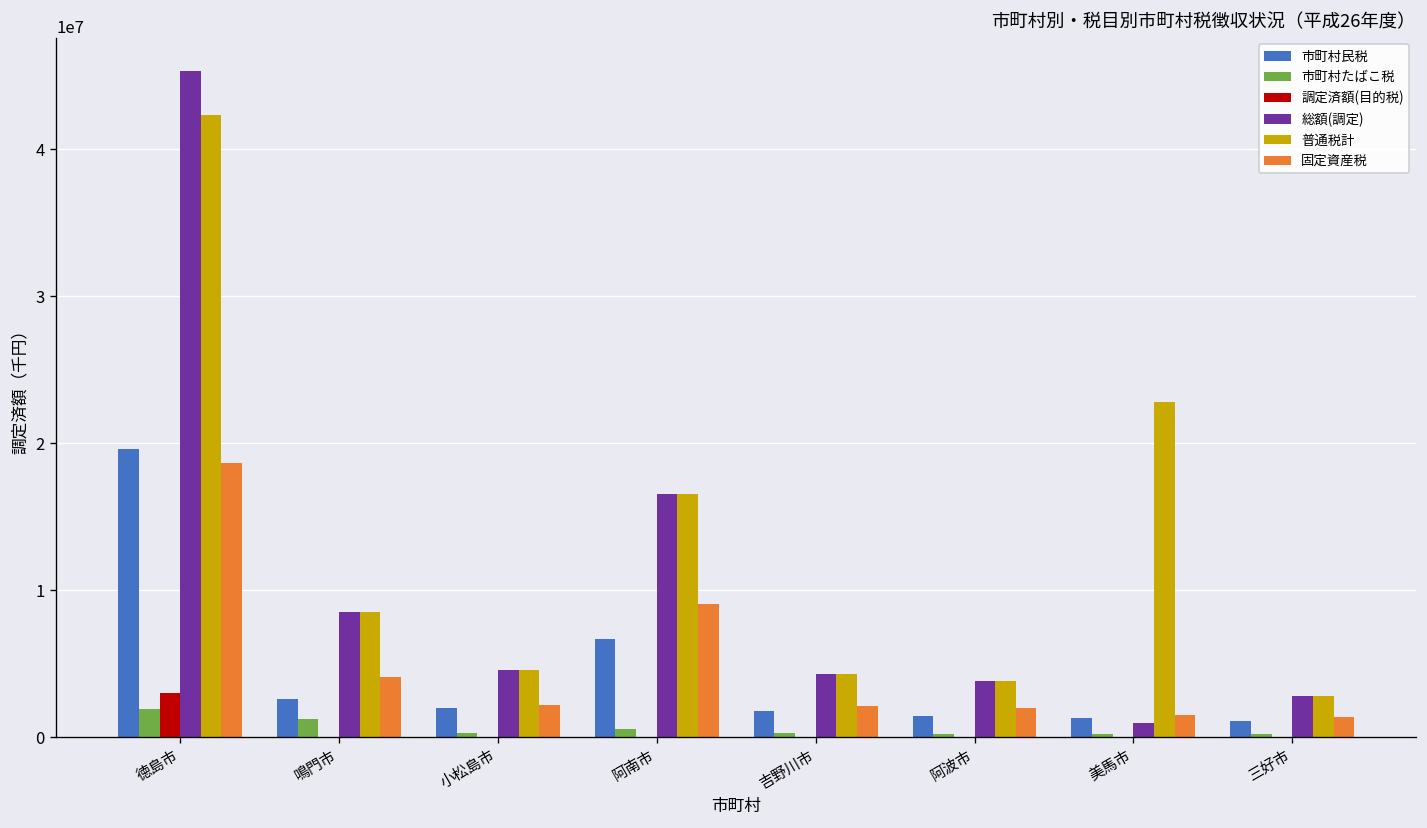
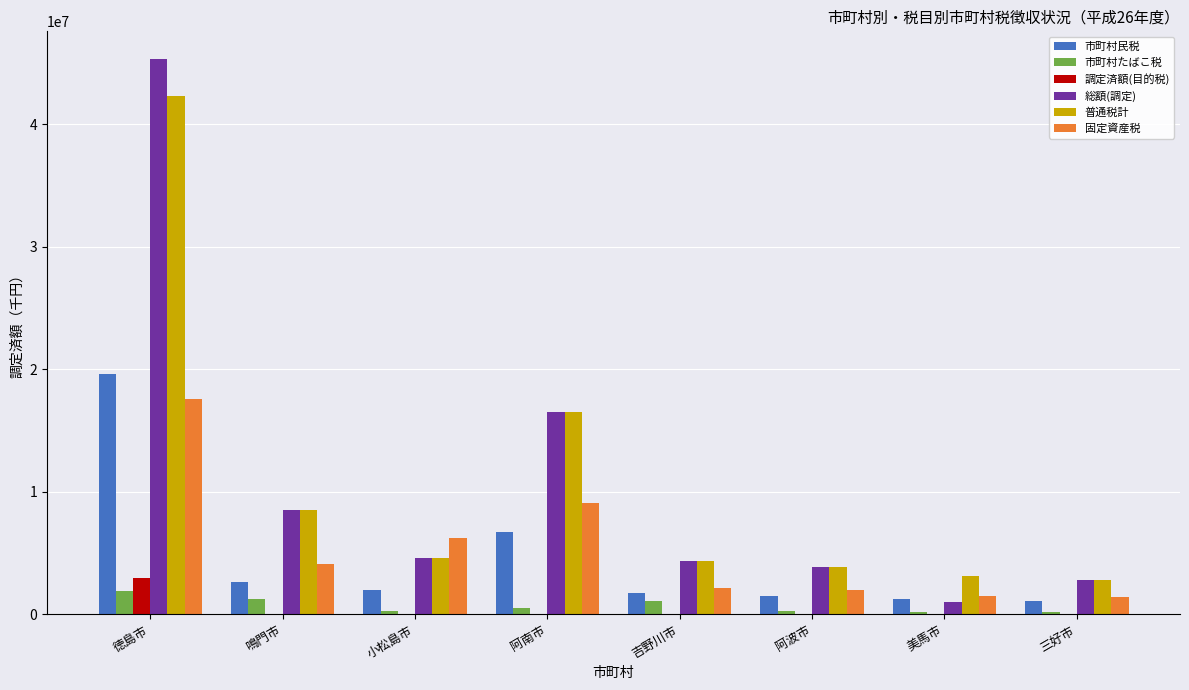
固定資産税, 徳島市: 18700000 -> 17600000
固定資産税, 小松島市: 2200000 -> 6300000
市町村たばこ税, 吉野川市: 300000 -> 1100000
普通税計, 美馬市: 22800000 -> 3100000
